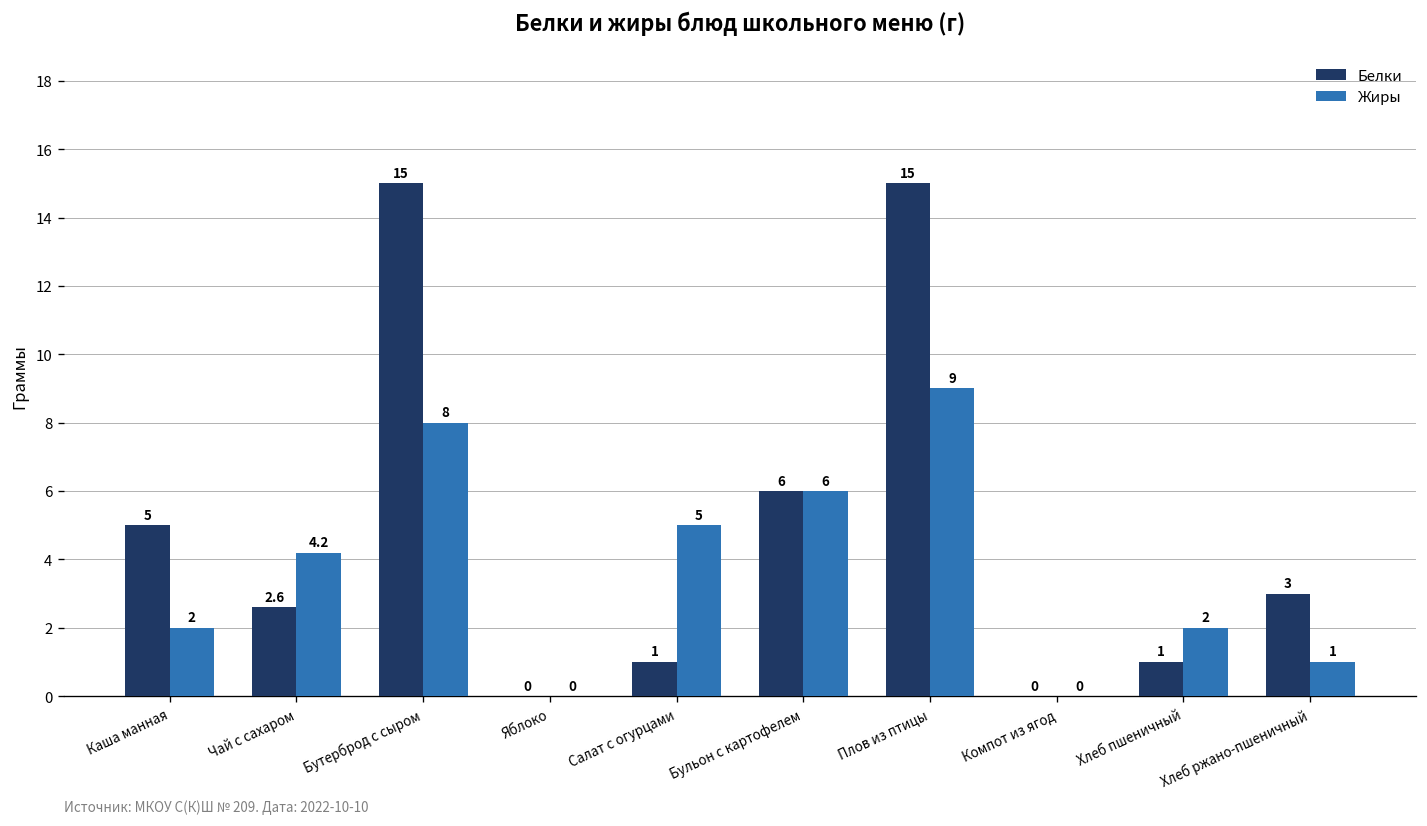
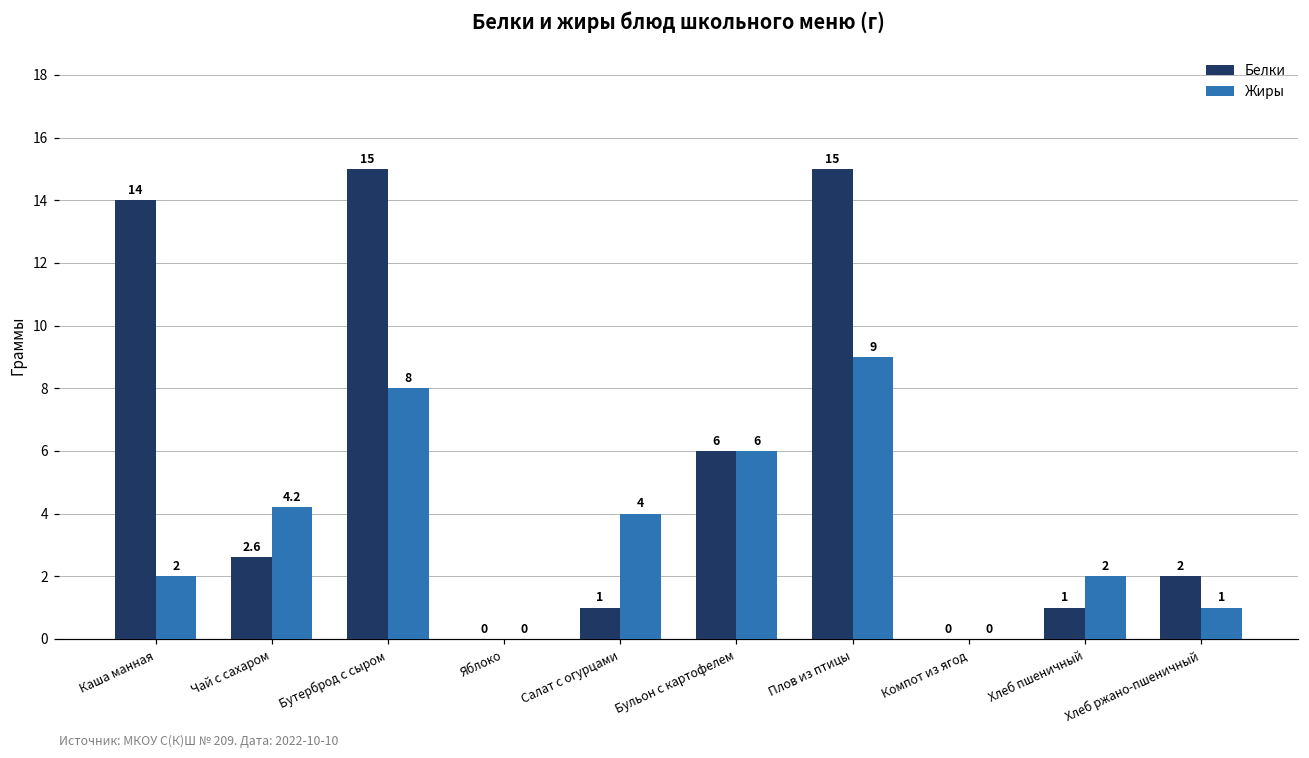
Белки, Каша манная: 5 -> 14
Жиры, Салат с огурцами: 5 -> 4
Белки, Хлеб ржано-пшеничный: 3 -> 2
